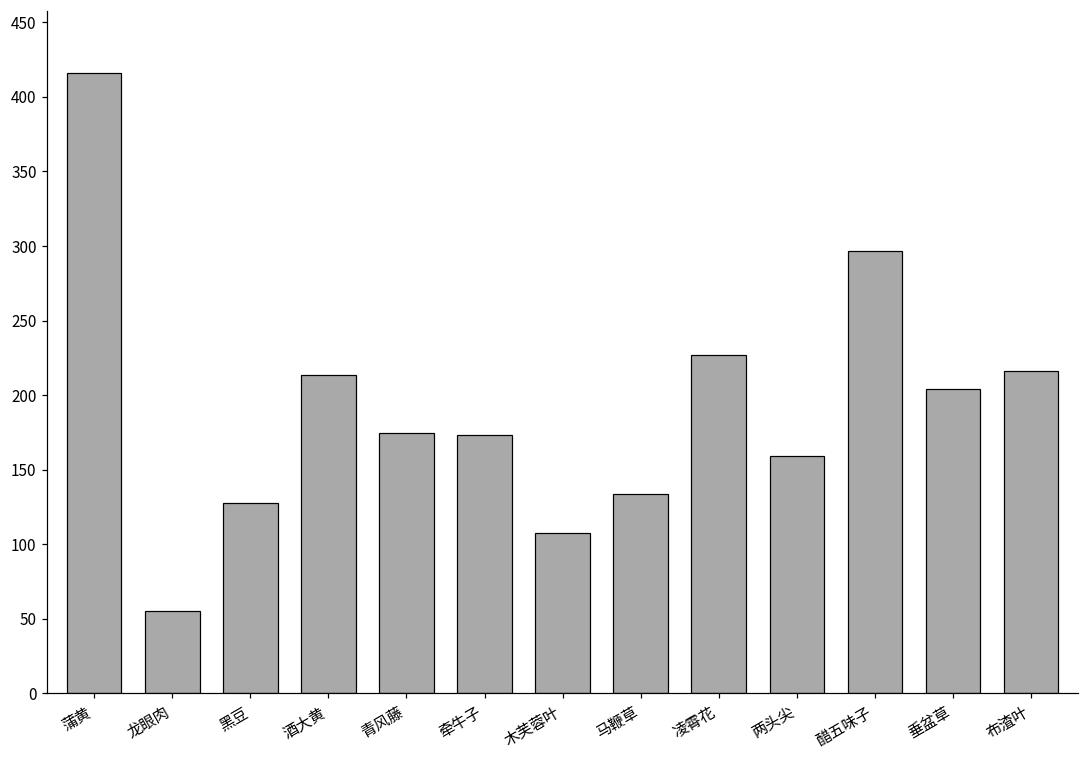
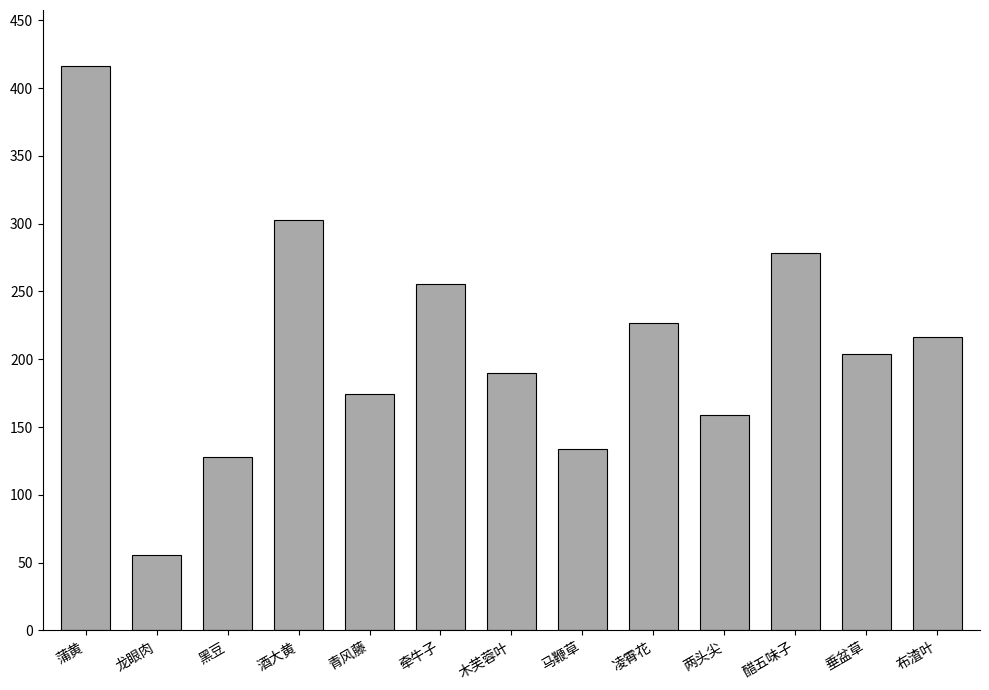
酒大黄: 214 -> 302
牵牛子: 174 -> 255
木芙蓉叶: 108 -> 190
醋五味子: 297 -> 278
